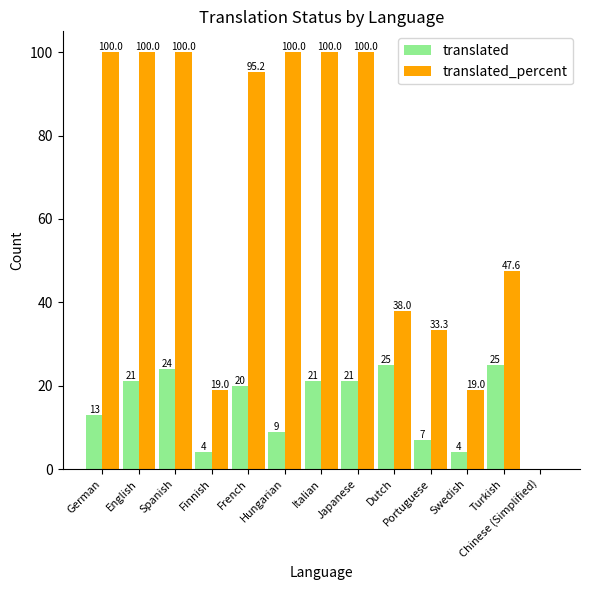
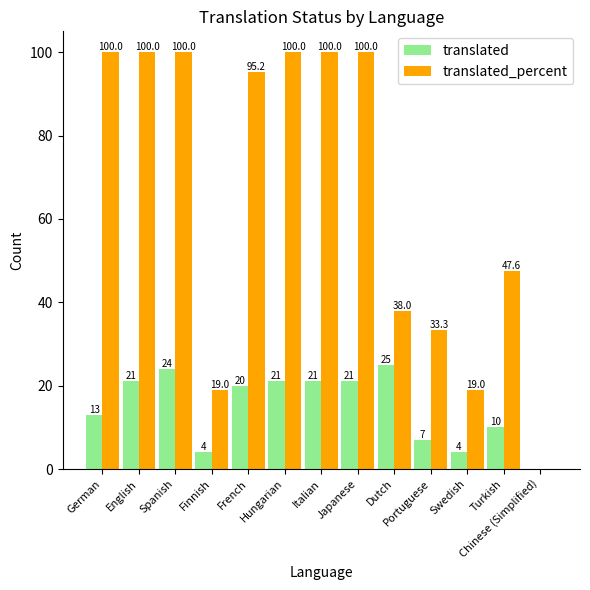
translated, Hungarian: 9 -> 21
translated, Turkish: 25 -> 10
